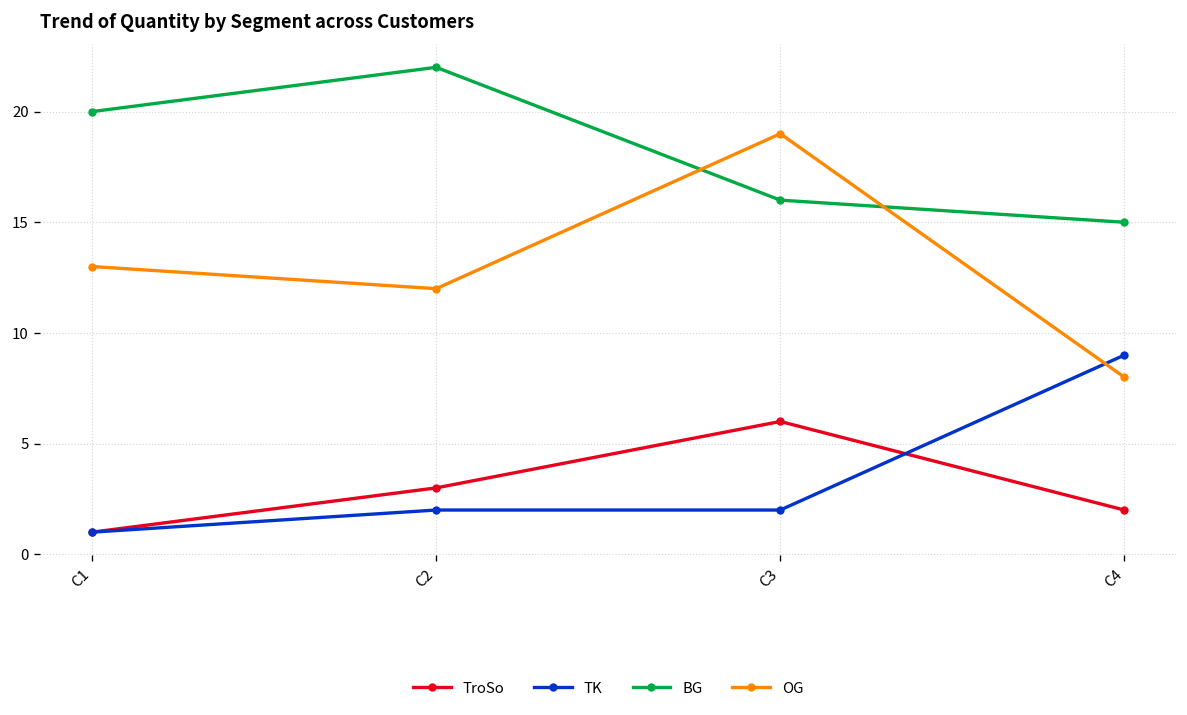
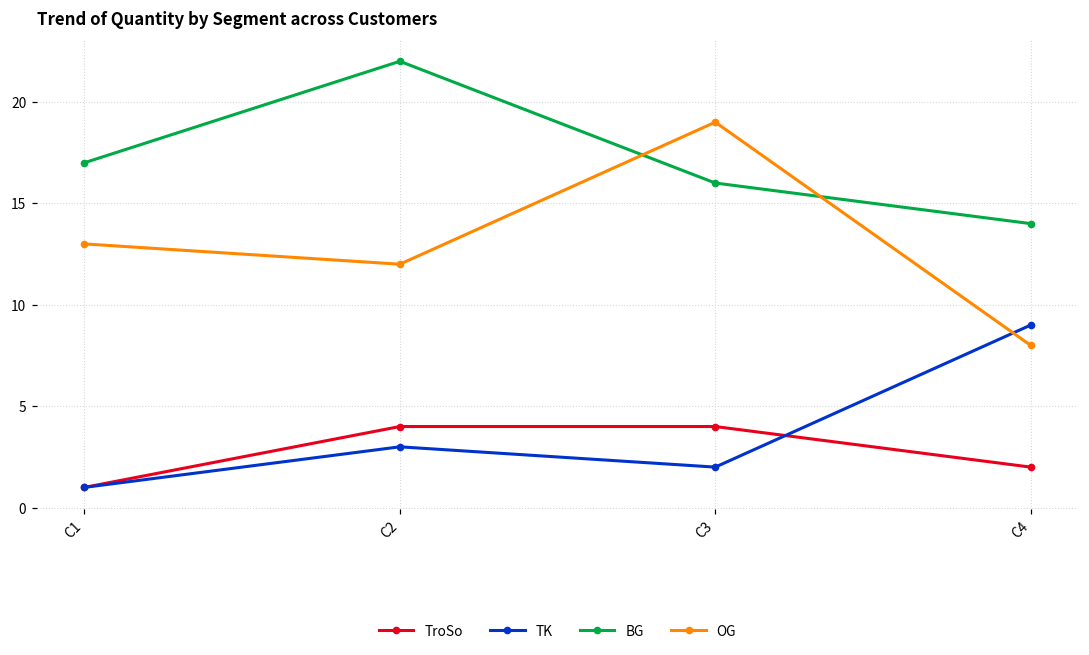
BG, C1: 20 -> 17
TroSo, C2: 3 -> 4
TK, C2: 2 -> 3
TroSo, C3: 6 -> 4
BG, C4: 15 -> 14
